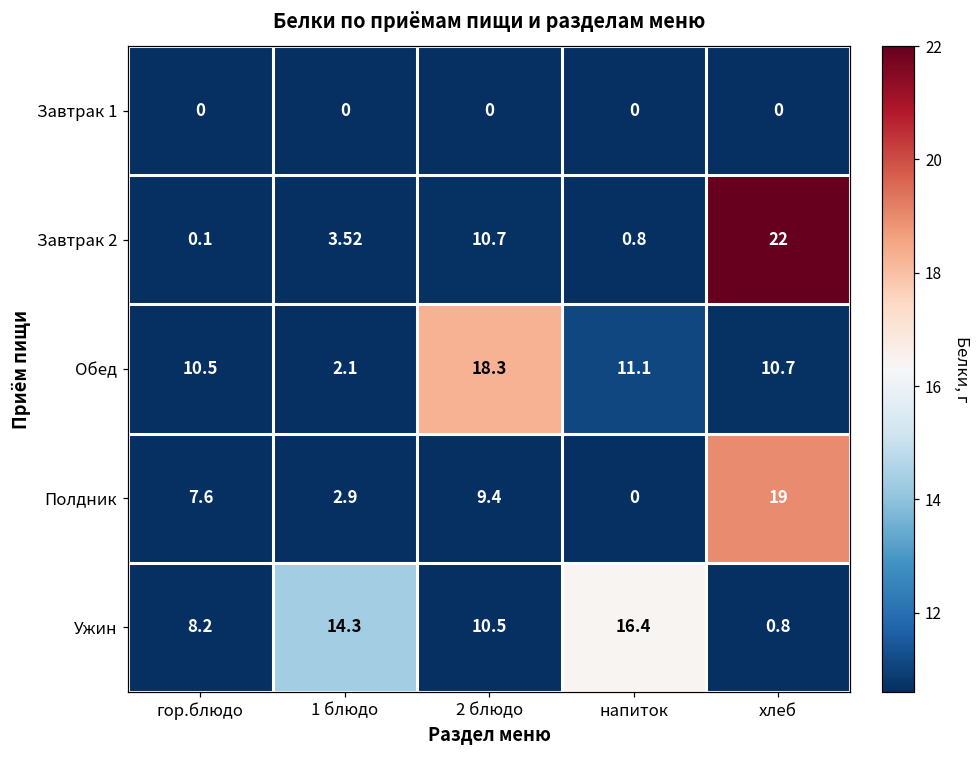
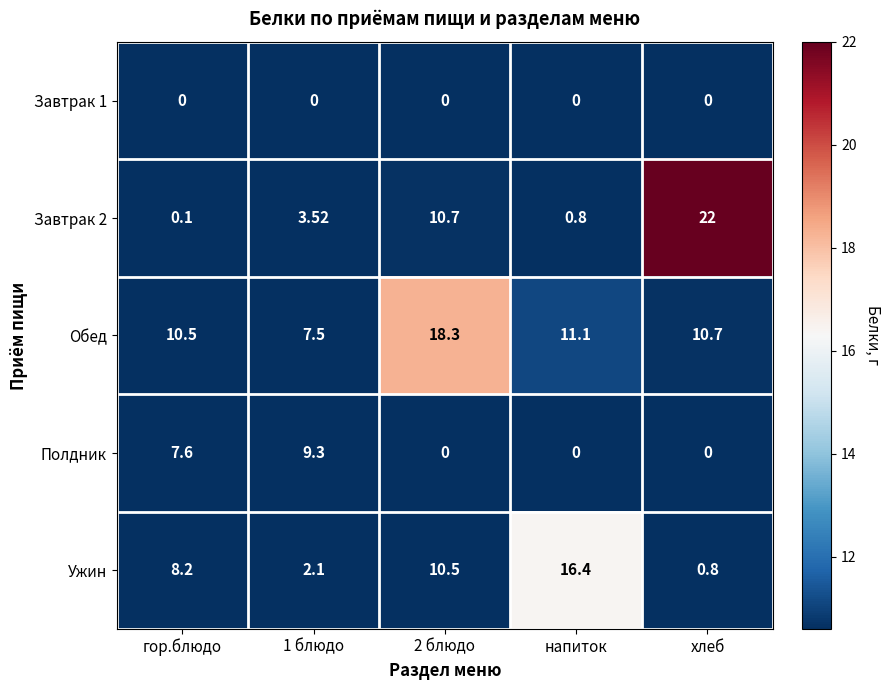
Обед, 1 блюдо: 2.1 -> 7.5
Полдник, 1 блюдо: 2.9 -> 9.3
Полдник, 2 блюдо: 9.4 -> 0
Полдник, хлеб: 19 -> 0
Ужин, 1 блюдо: 14.3 -> 2.1
